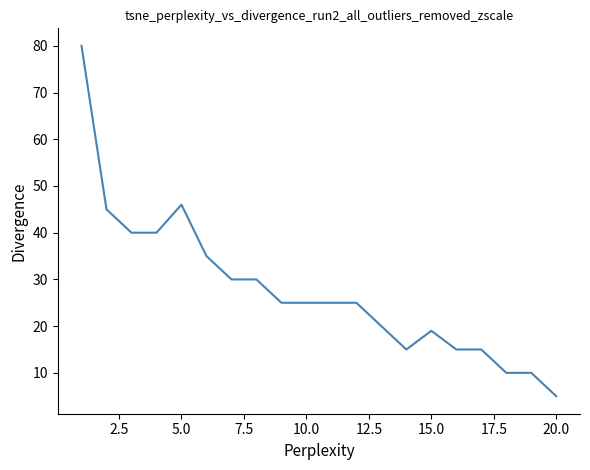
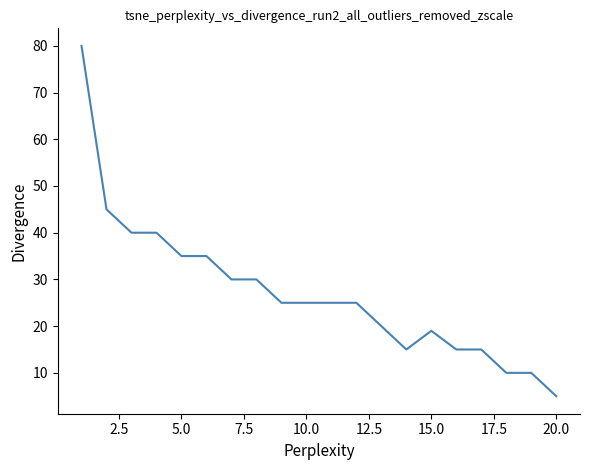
5.0: 46 -> 35
